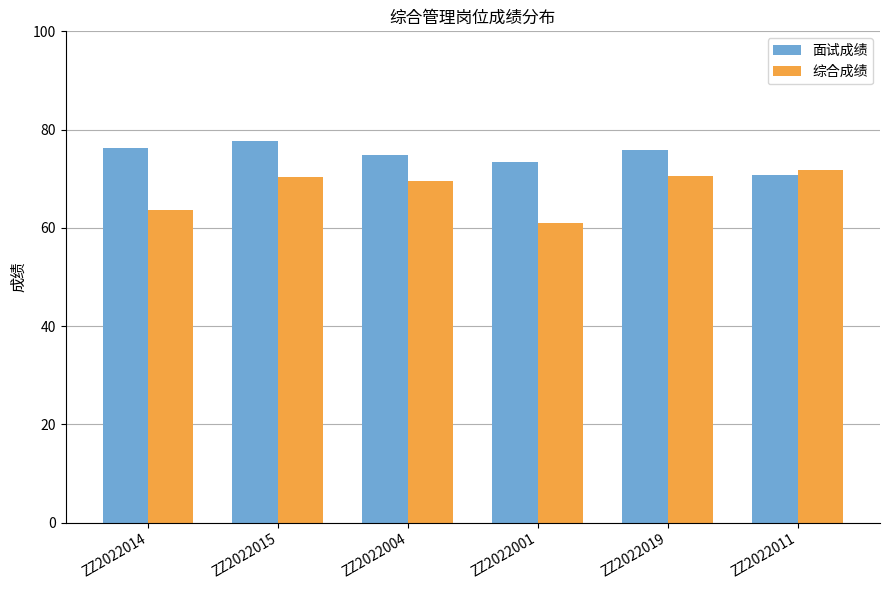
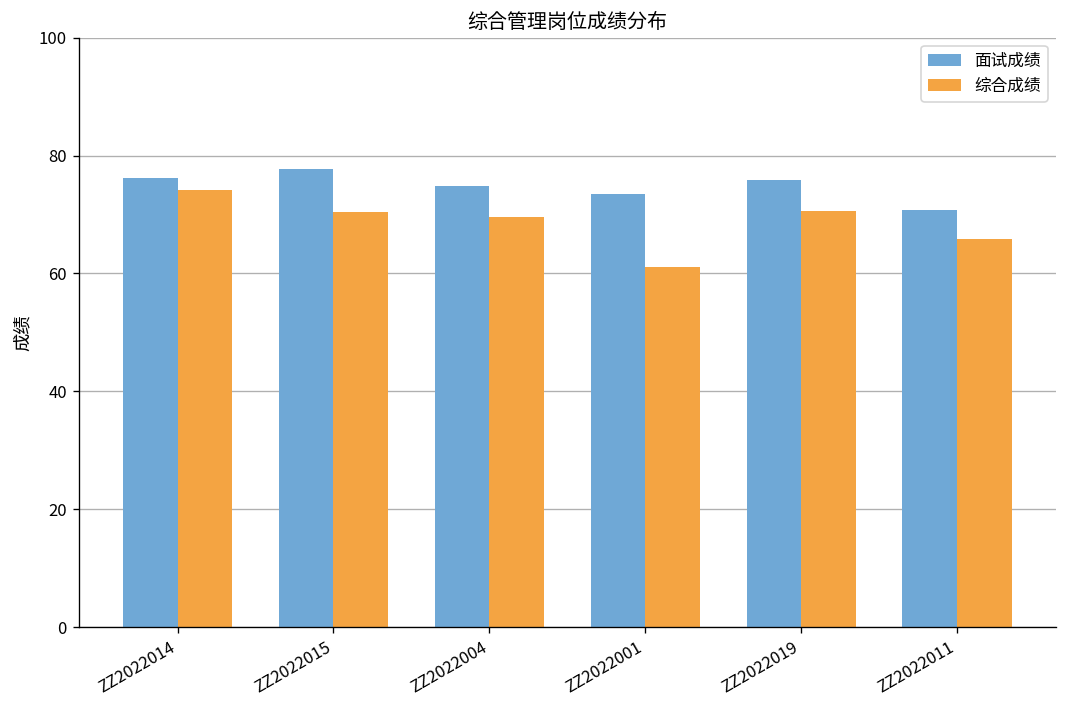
综合成绩, ZZ2022014: 64 -> 74
综合成绩, ZZ2022011: 72 -> 66
